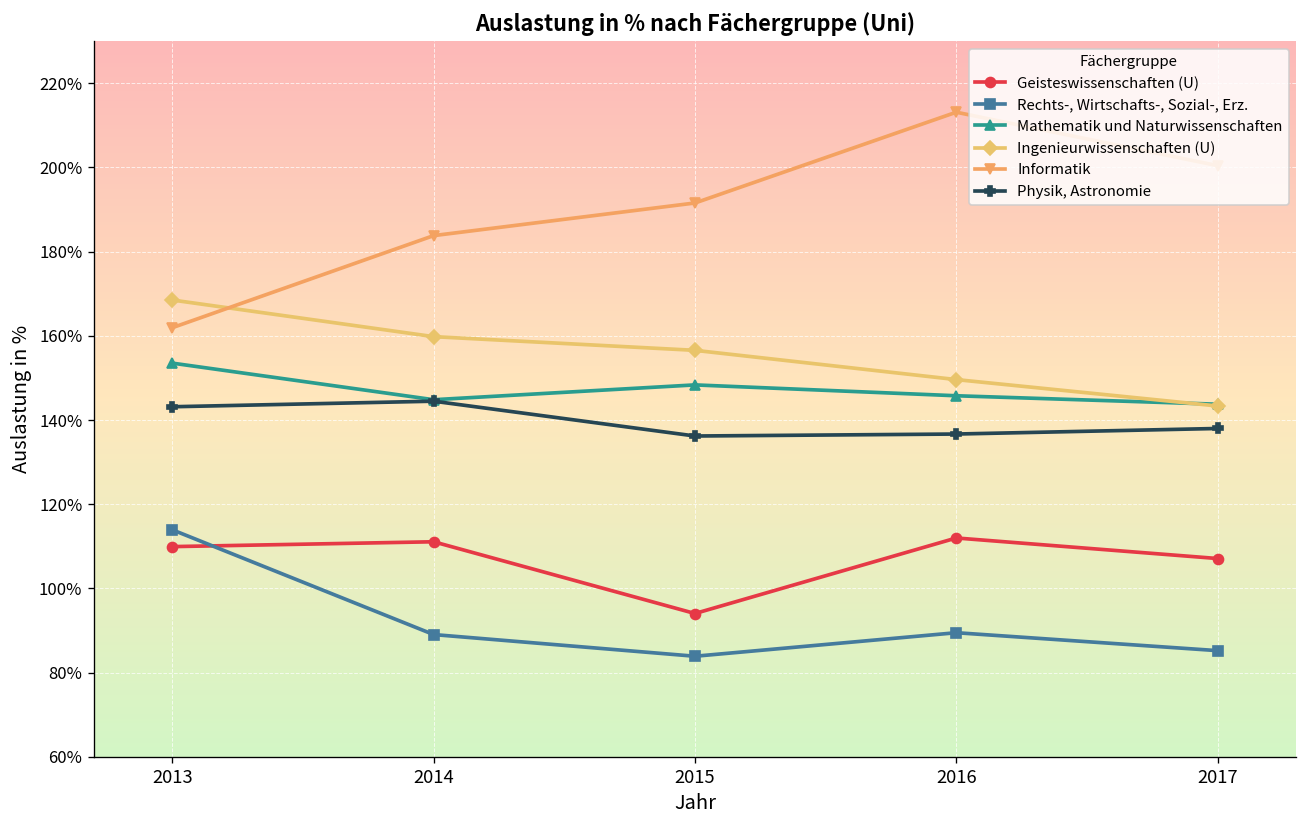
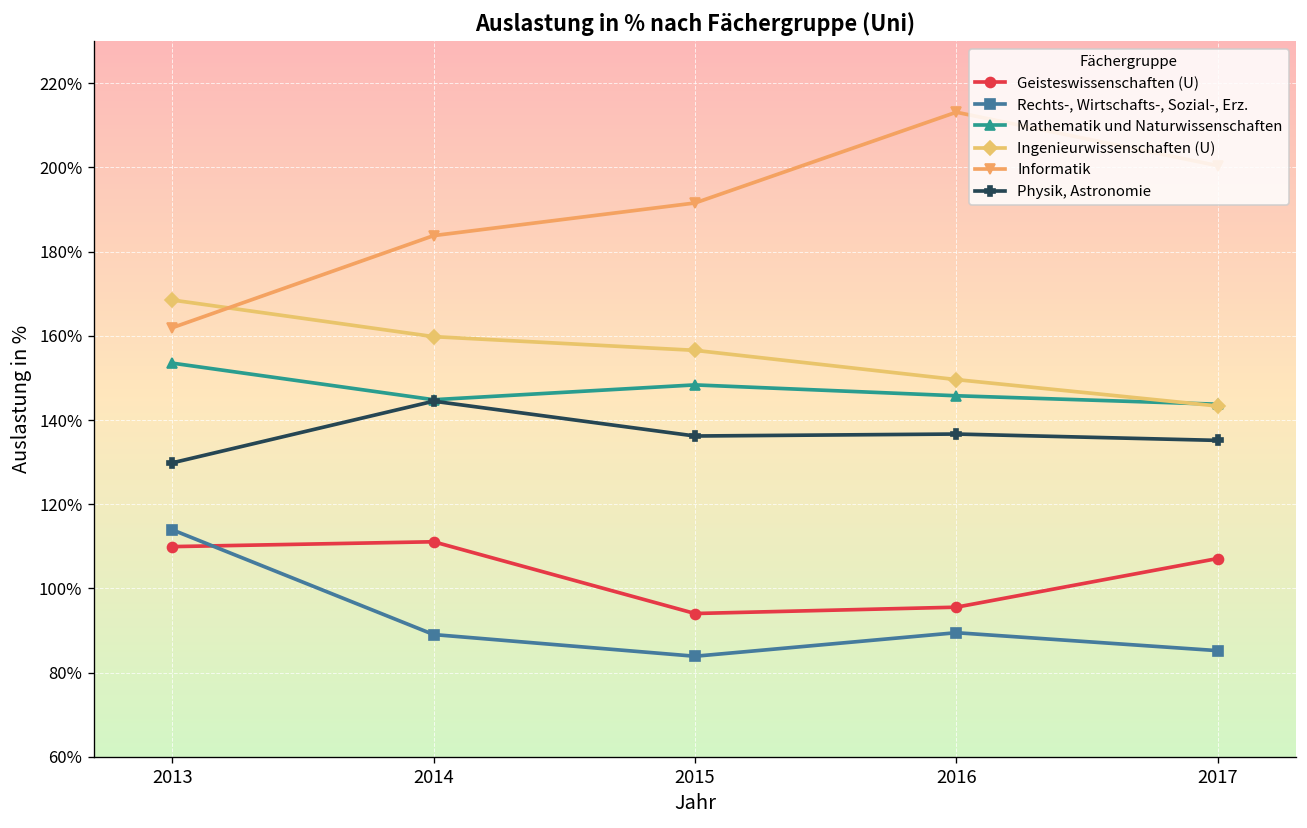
Physik, Astronomie, 2013: 143% -> 130%
Geisteswissenschaften (U), 2016: 112% -> 96%
Physik, Astronomie, 2017: 138% -> 135%
